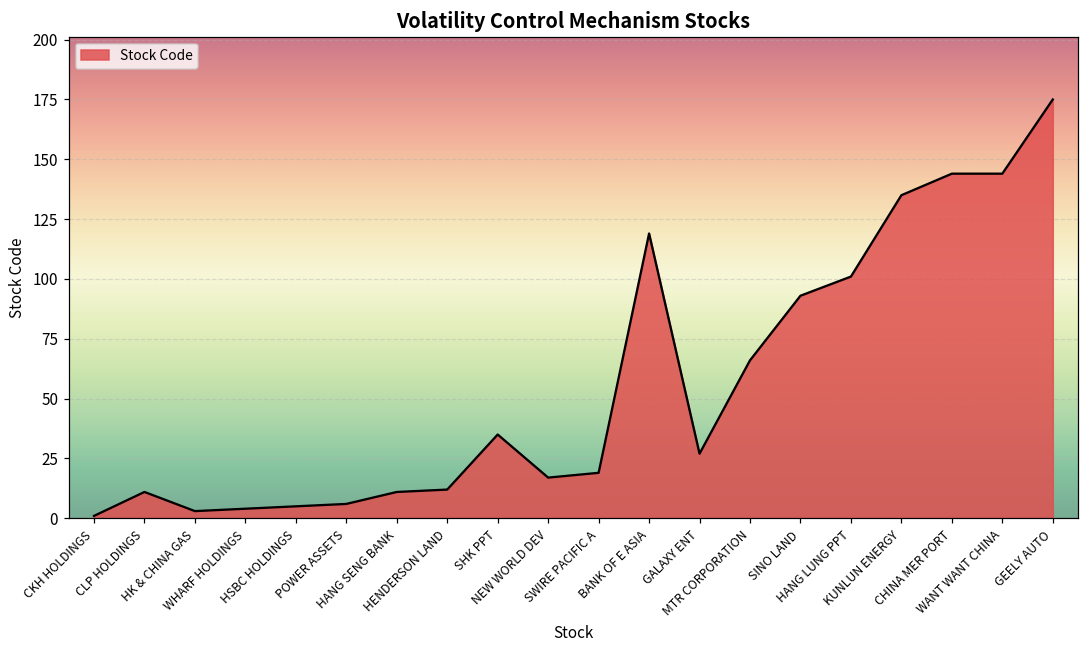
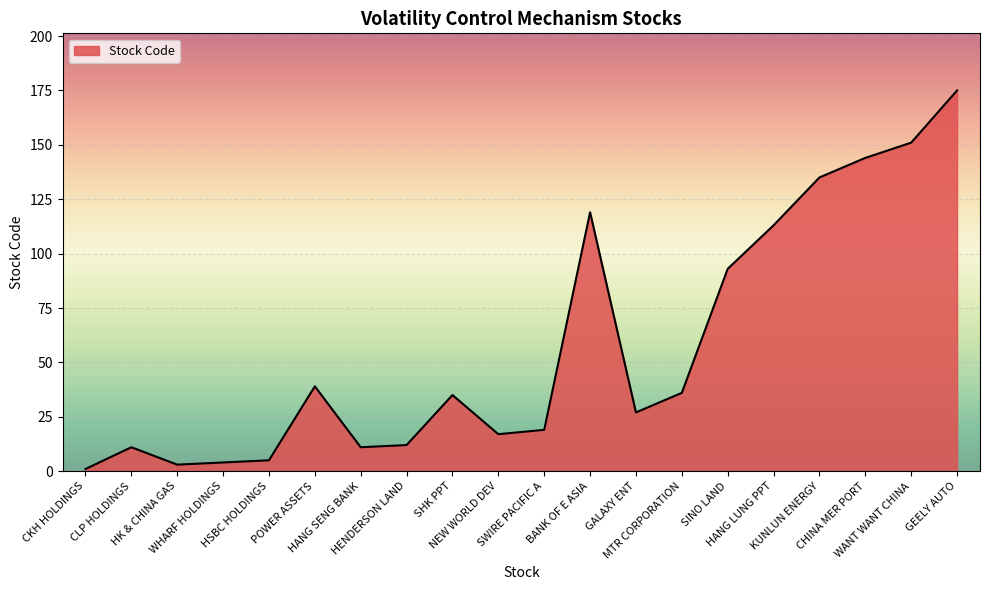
POWER ASSETS: 6 -> 39
MTR CORPORATION: 66 -> 36
HANG LUNG PPT: 101 -> 113
WANT WANT CHINA: 144 -> 151
